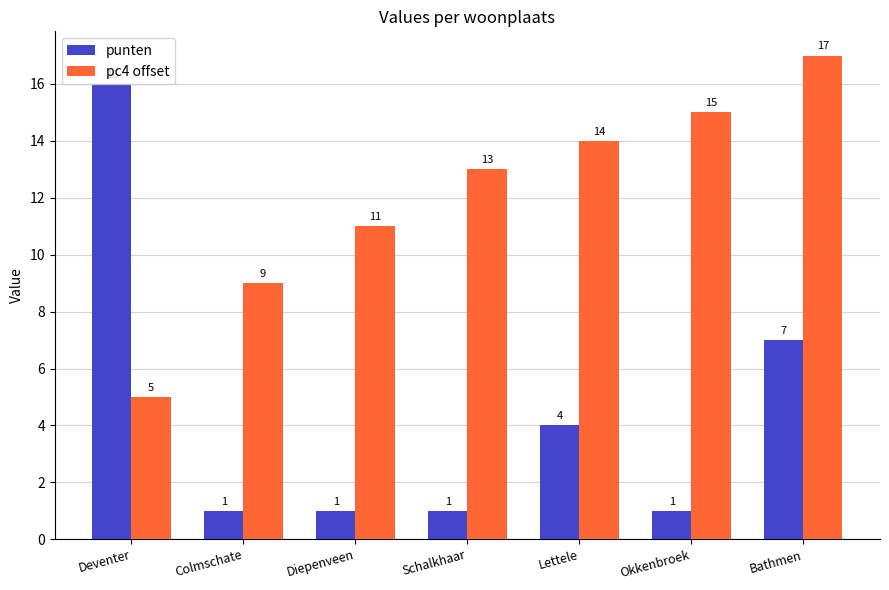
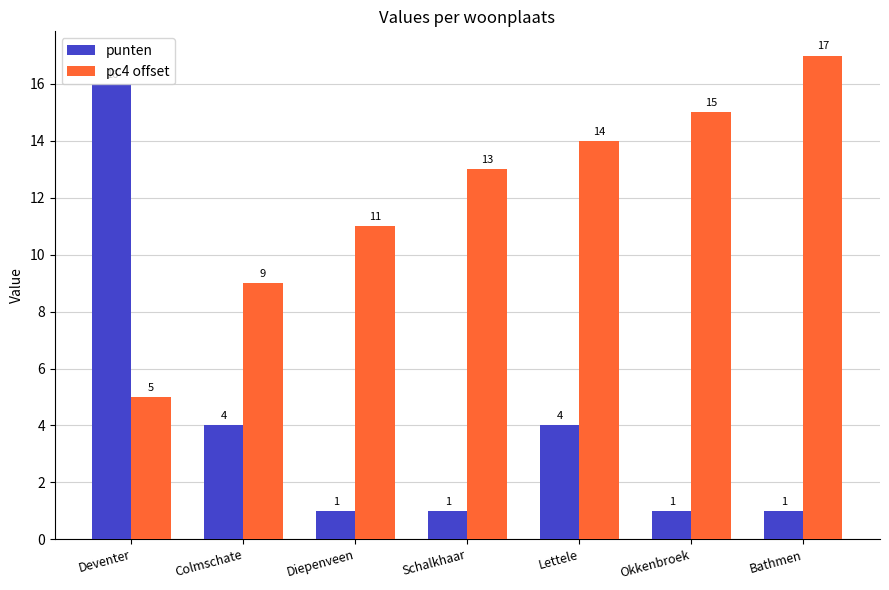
punten, Colmschate: 1 -> 4
punten, Bathmen: 7 -> 1
